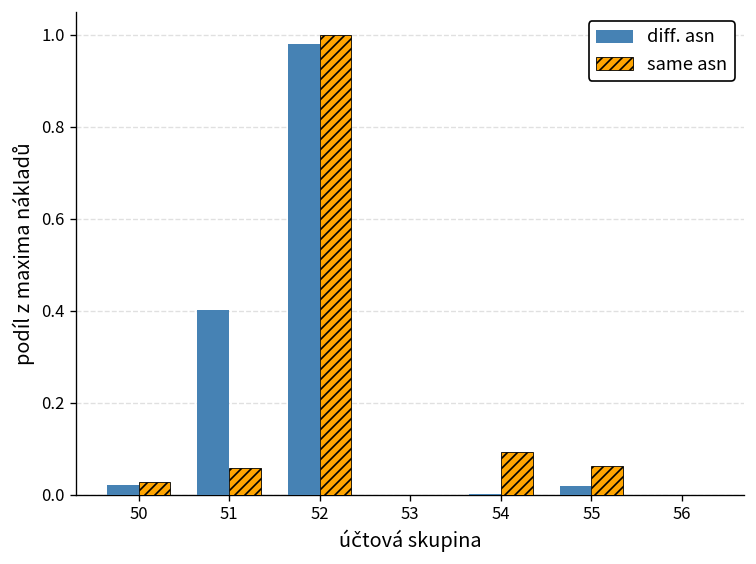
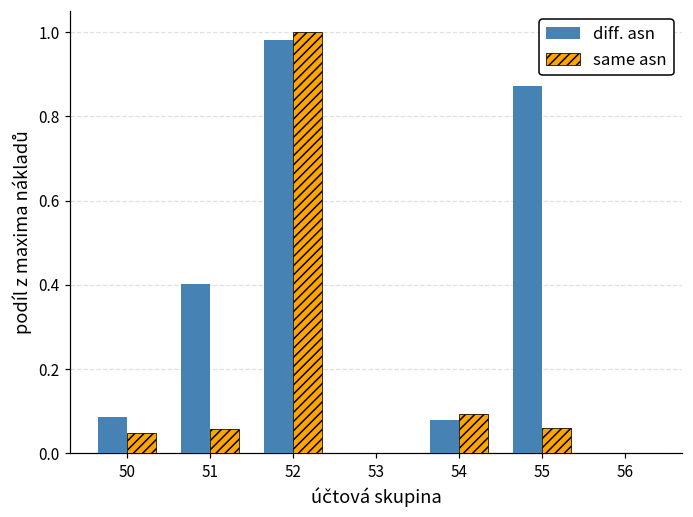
diff. asn, 50: 0.02 -> 0.09
same asn, 50: 0.03 -> 0.05
diff. asn, 54: 0.00 -> 0.08
diff. asn, 55: 0.02 -> 0.87
